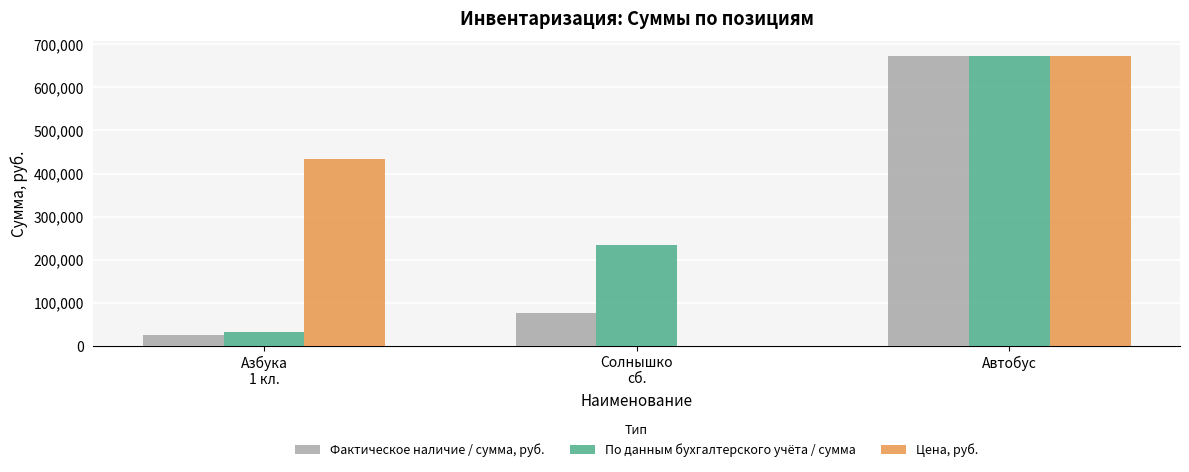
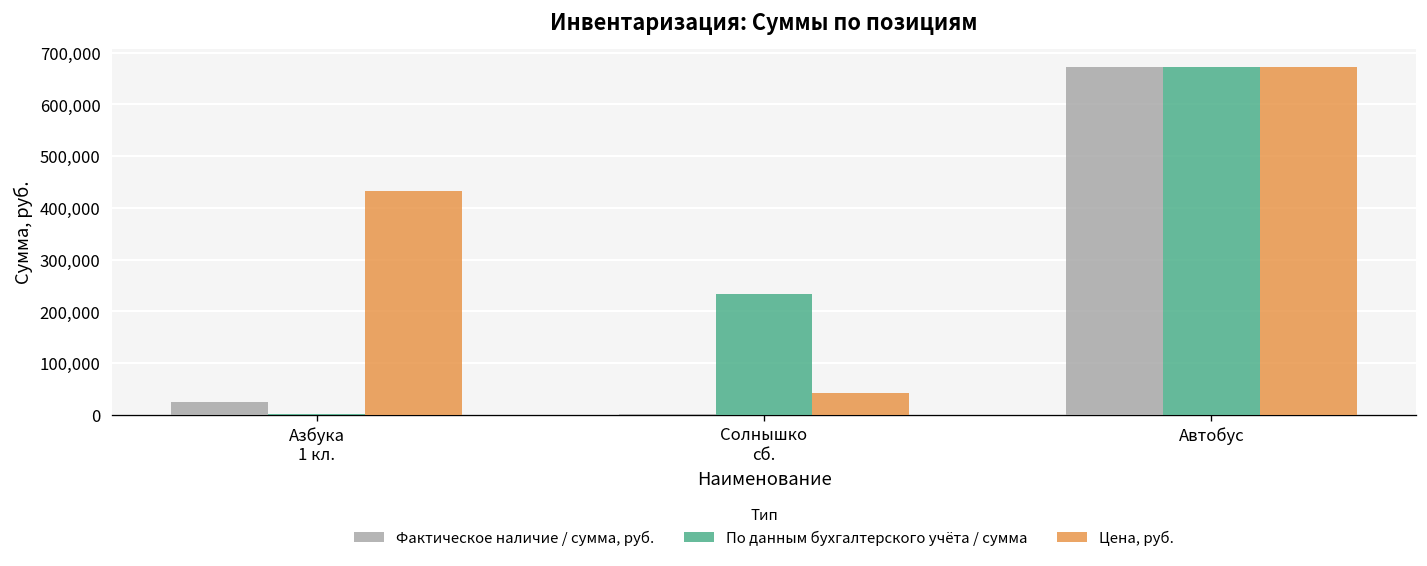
По данным бухгалтерского учёта / сумма, Азбука 1 кл.: 30,000 -> 0
Фактическое наличие / сумма, руб., Солнышко сб.: 80,000 -> 0
Цена, руб., Солнышко сб.: 0 -> 40,000
